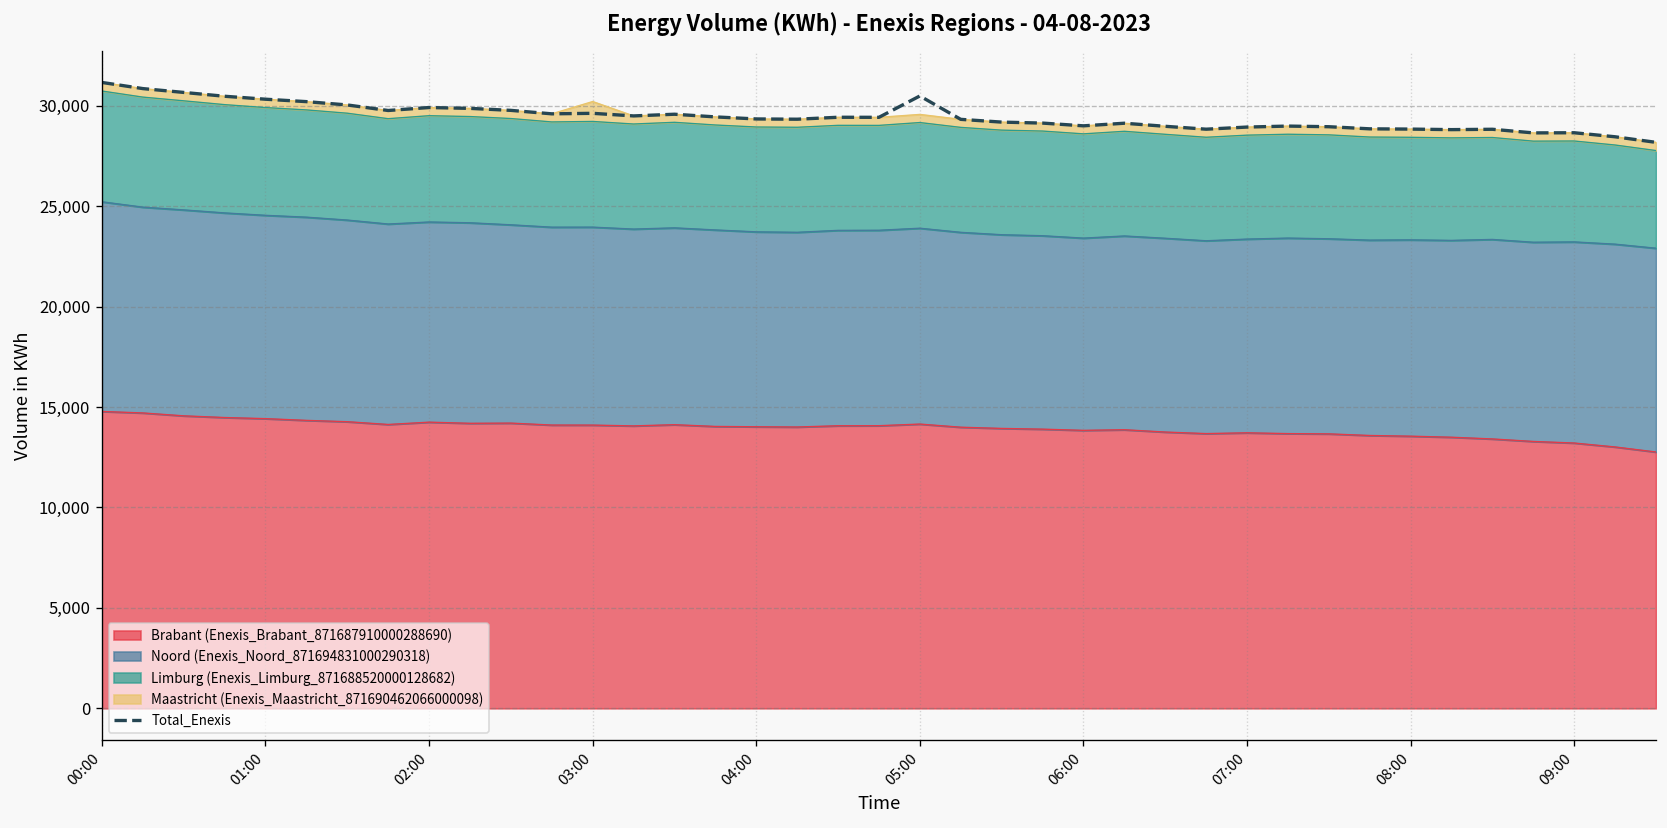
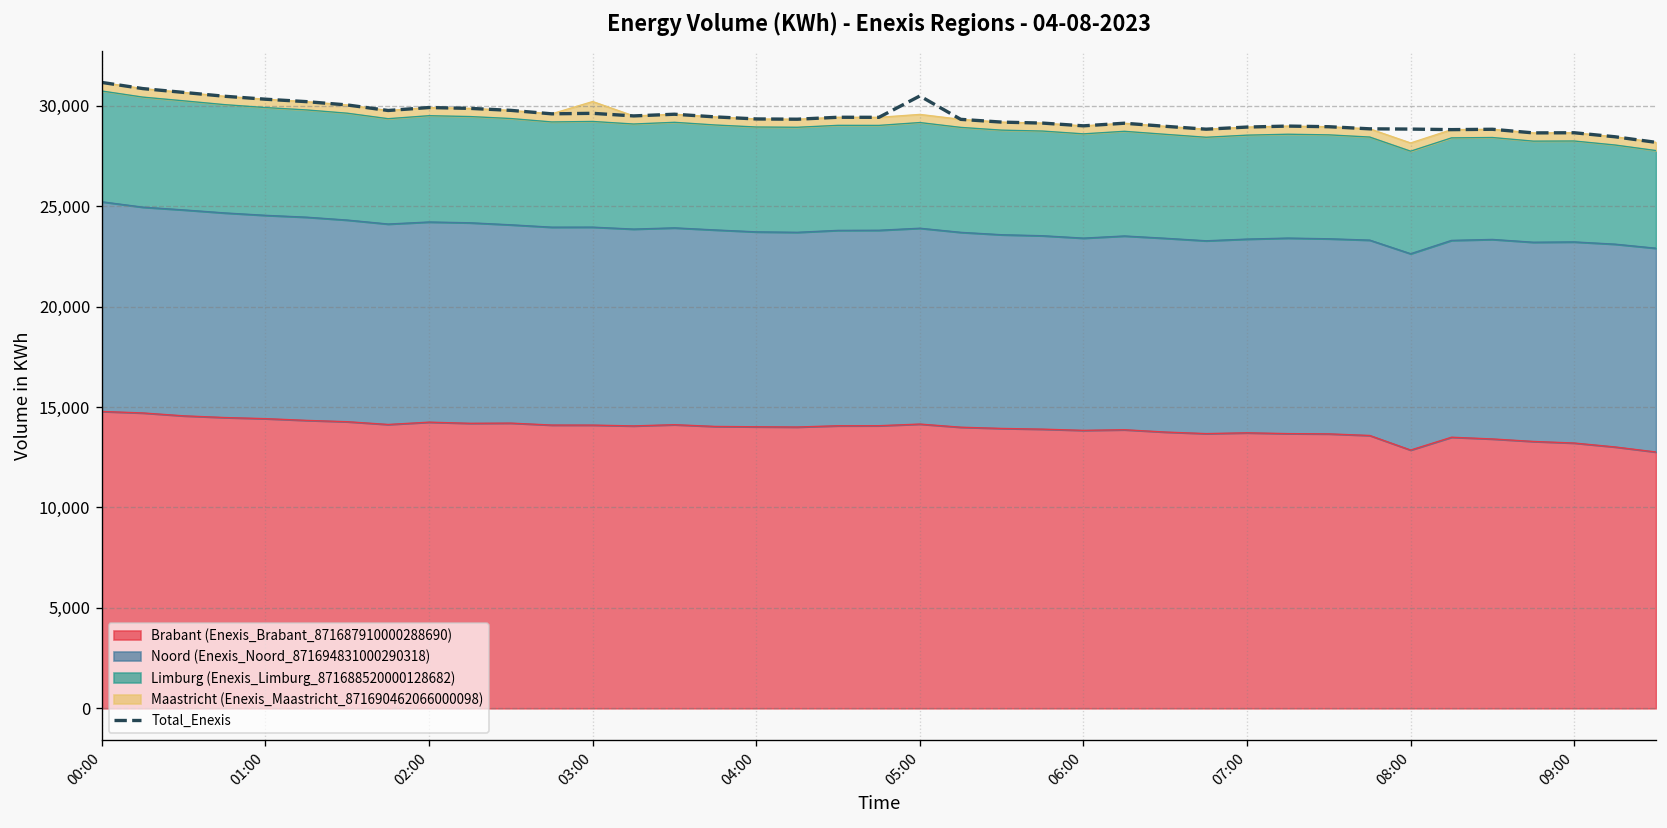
Brabant (Enexis_Brabant_871687910000288690), 08:00: 13,600 -> 12,900
